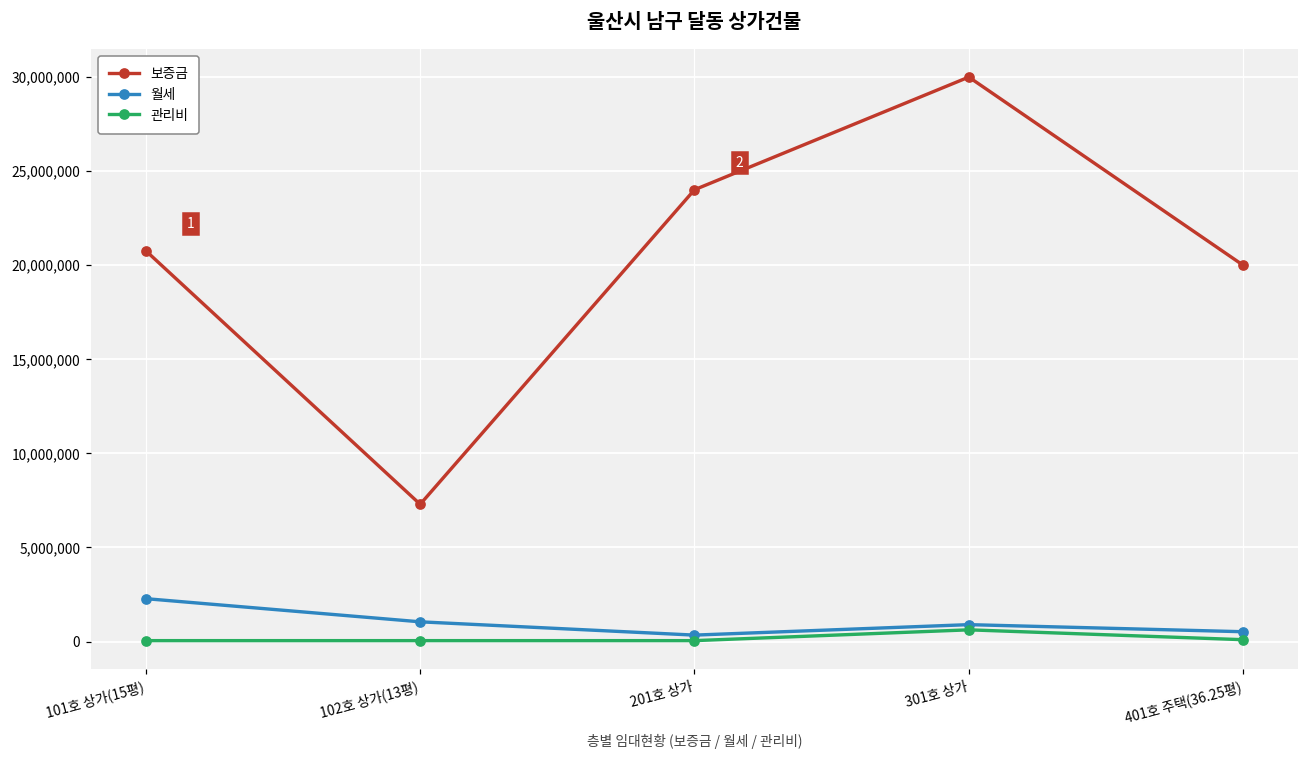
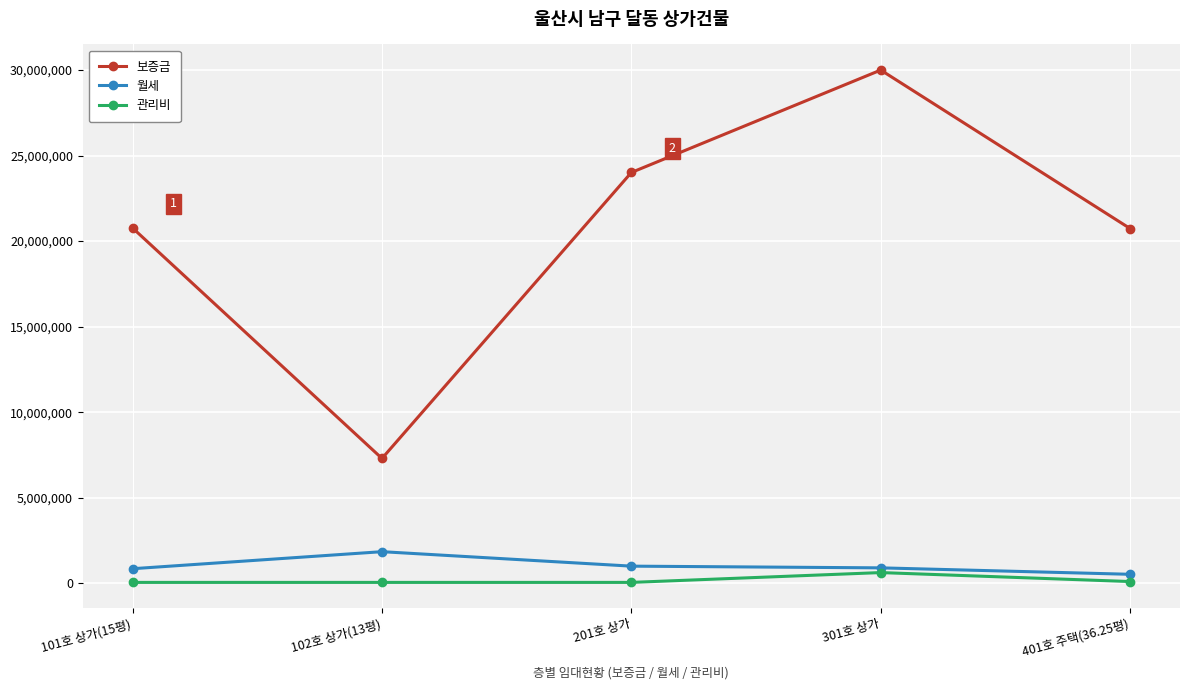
월세, 101호 상가(15평): 2,300,000 -> 900,000
월세, 102호 상가(13평): 1,100,000 -> 1,800,000
월세, 201호 상가: 300,000 -> 1,000,000
보증금, 401호 주택(36.25평): 20,000,000 -> 20,700,000
